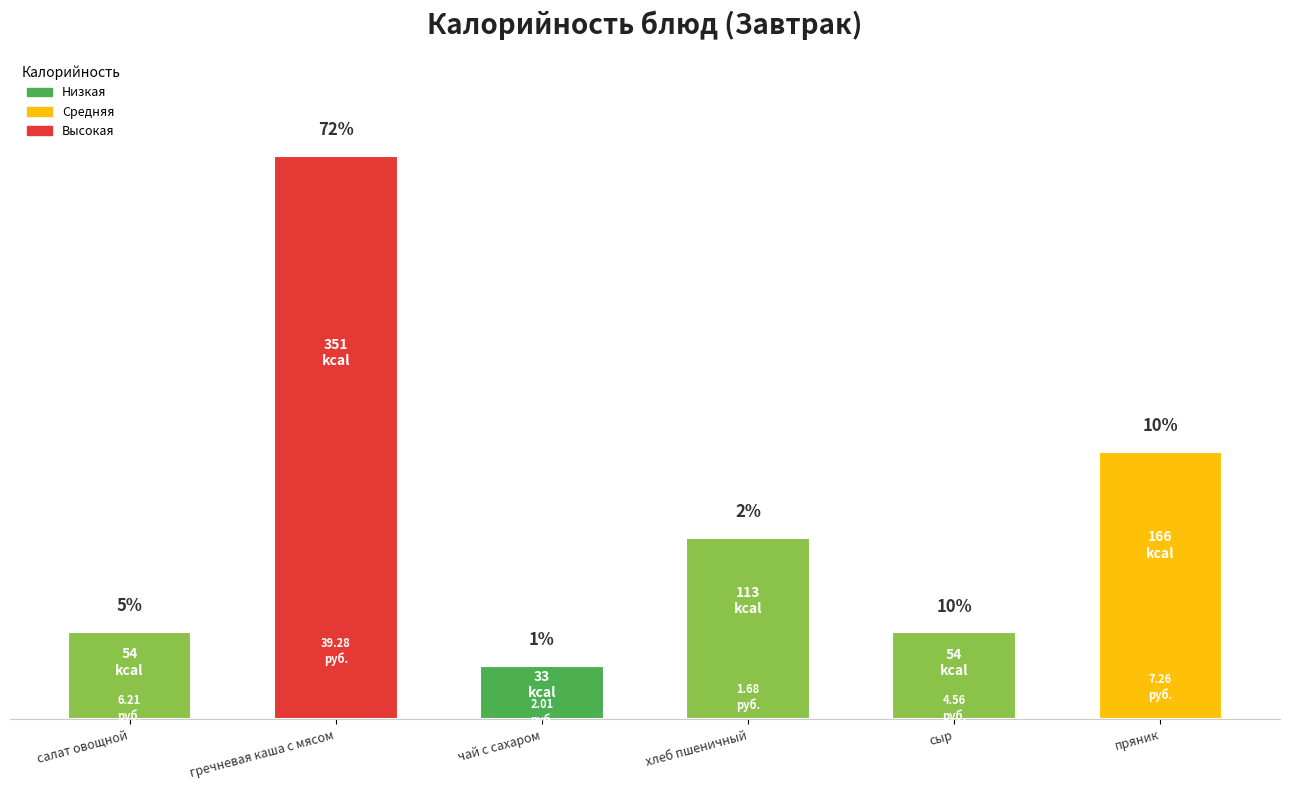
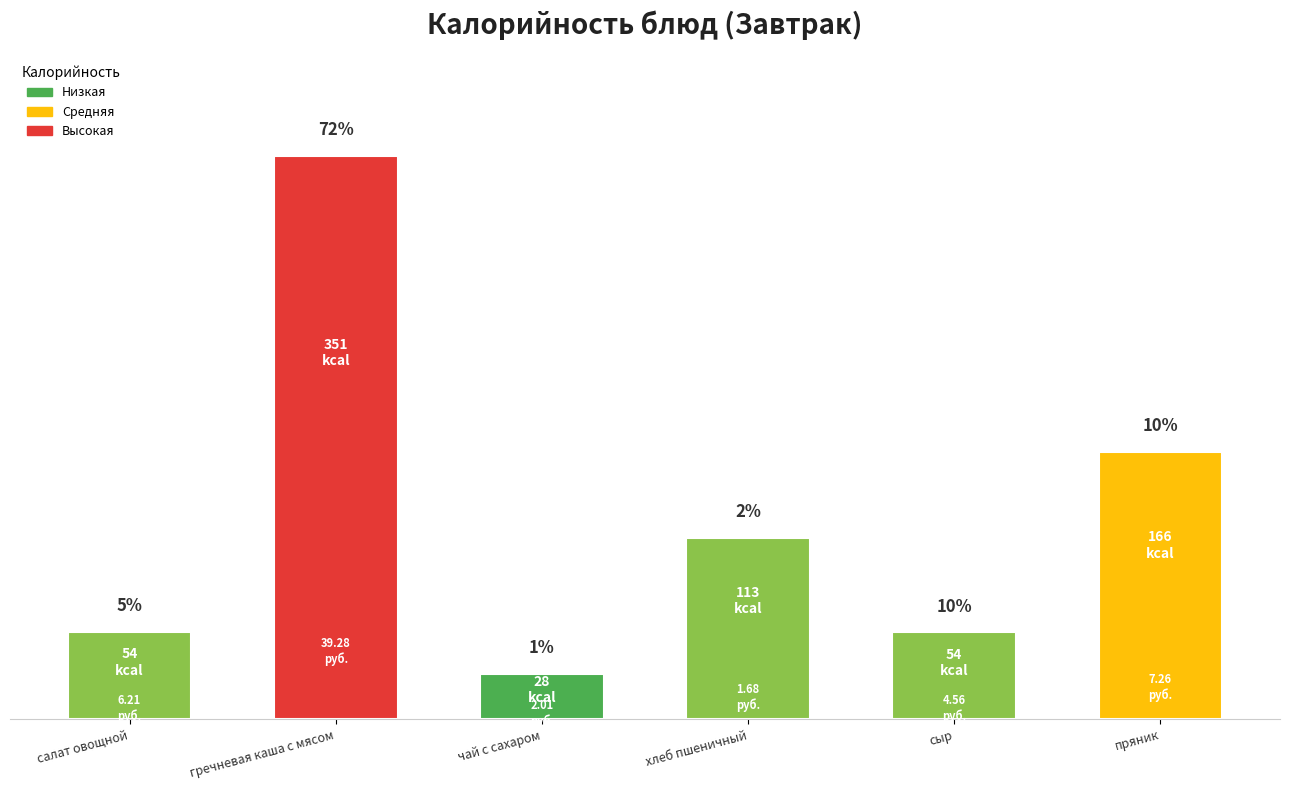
чай с сахаром: 33 -> 28
